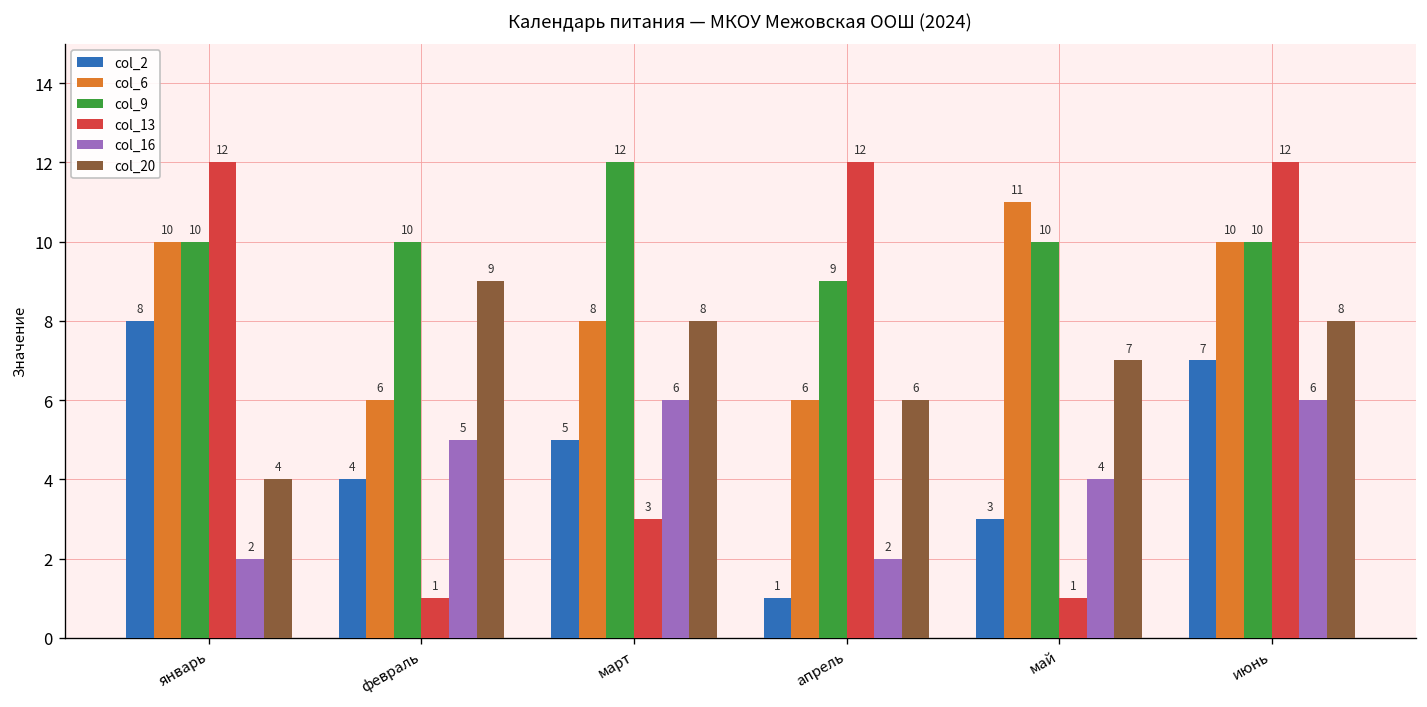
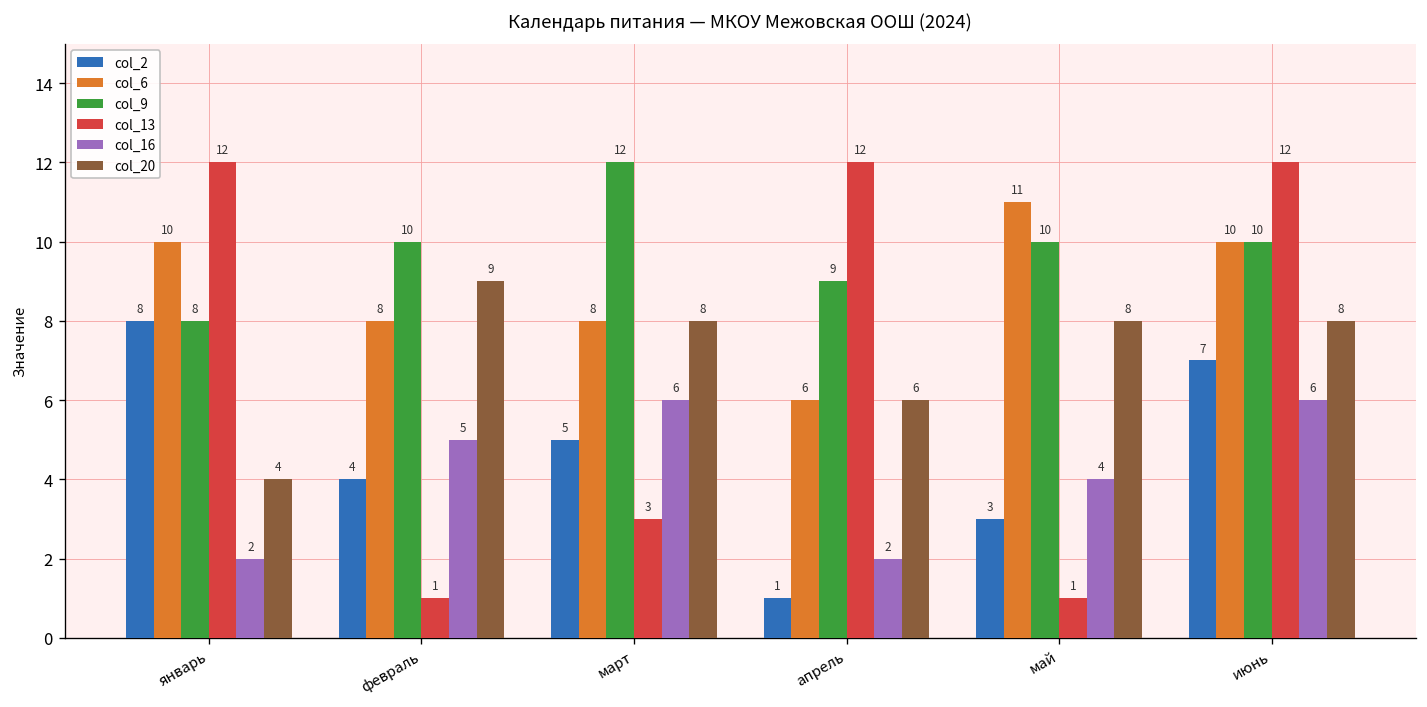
col_9, январь: 10 -> 8
col_6, февраль: 6 -> 8
col_20, май: 7 -> 8
